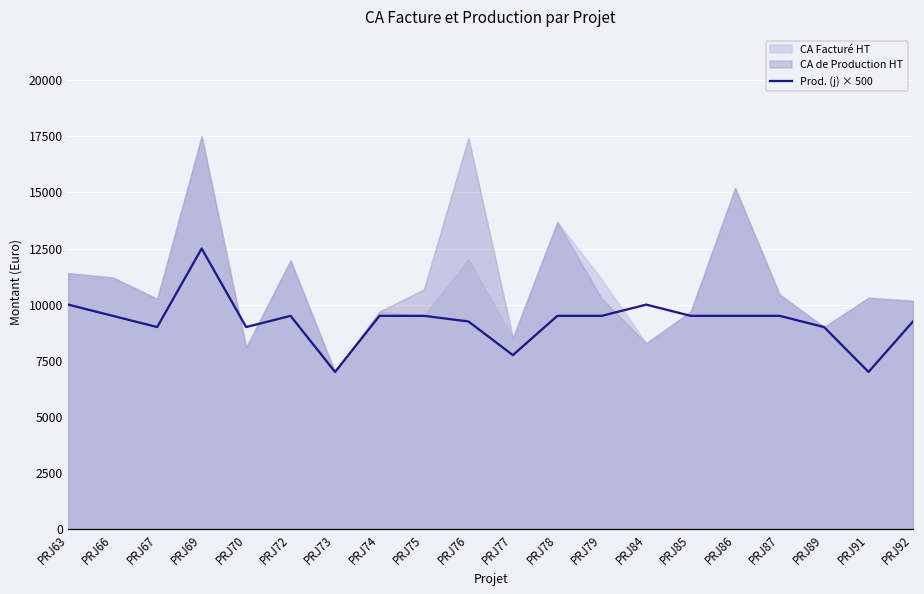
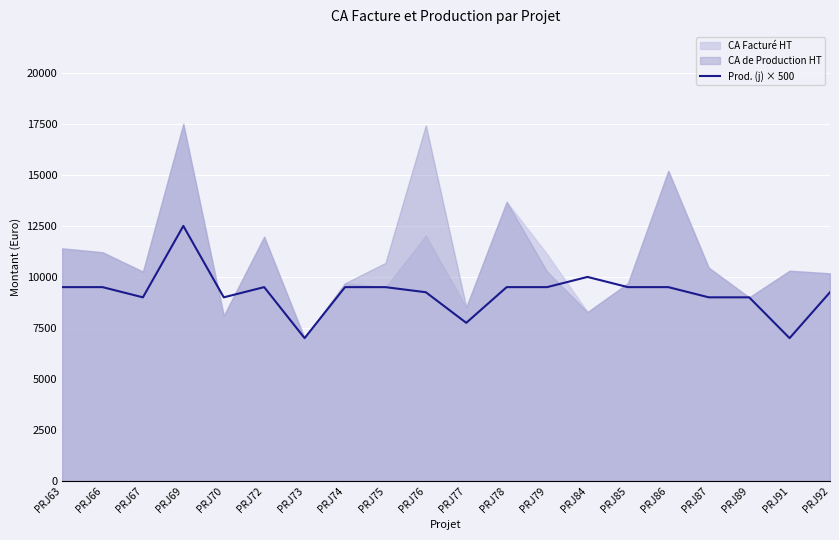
Prod. (j) × 500, PRJ63: 10000 -> 9500
Prod. (j) × 500, PRJ87: 9500 -> 9000
